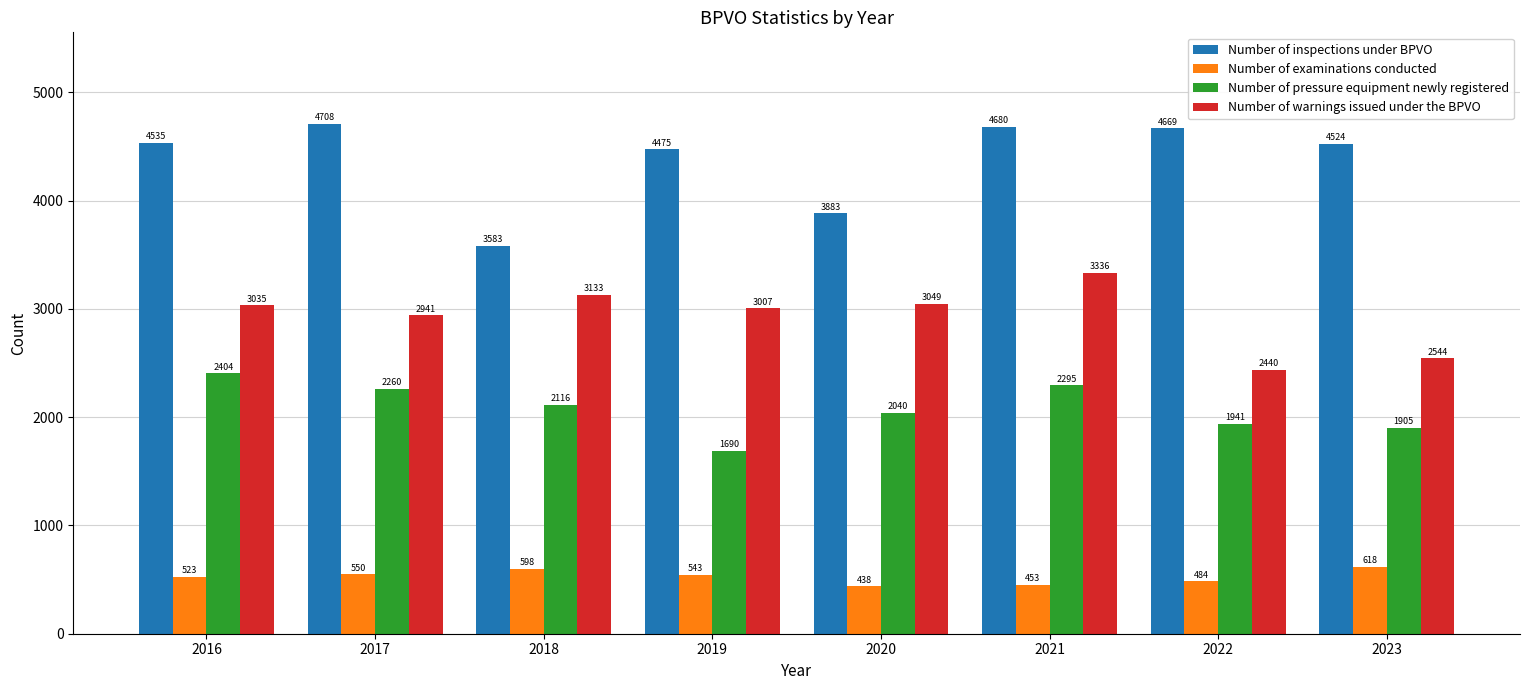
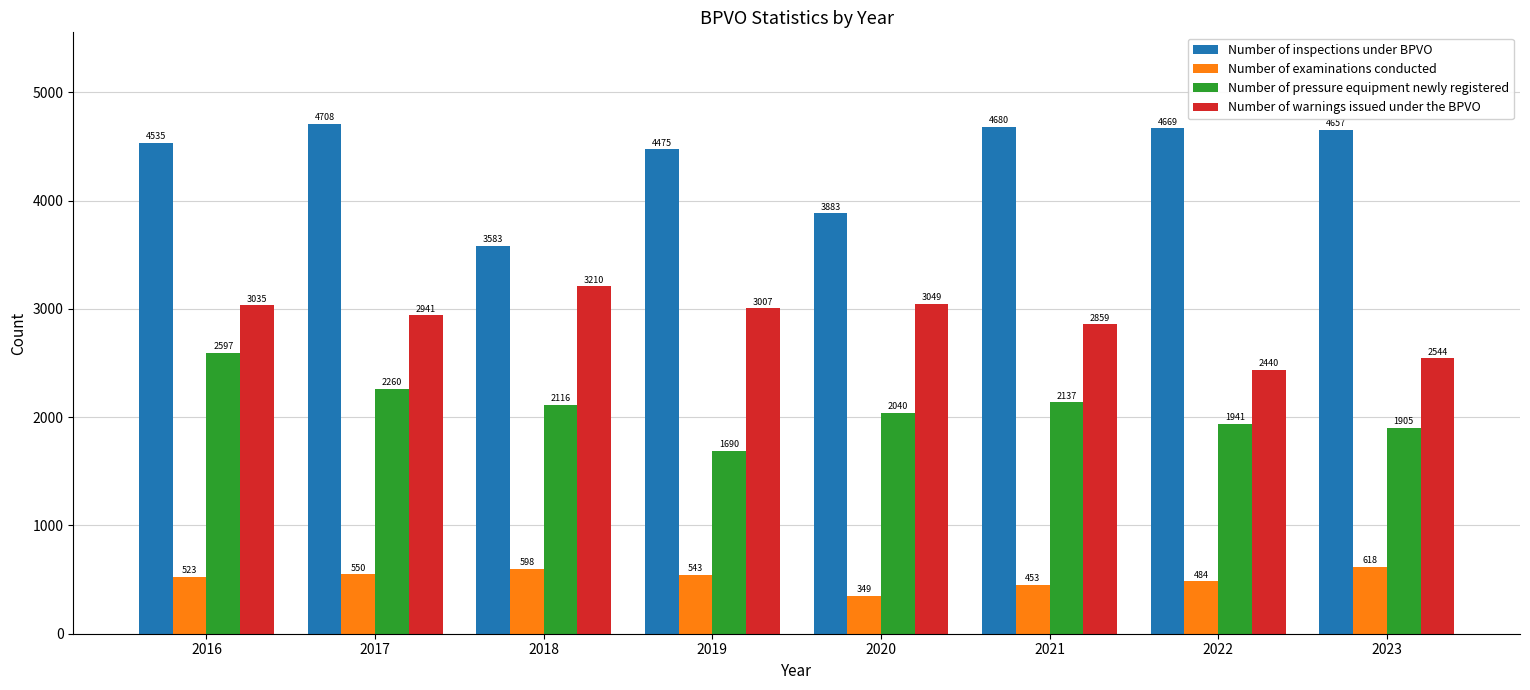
Number of pressure equipment newly registered, 2016: 2404 -> 2597
Number of warnings issued under the BPVO, 2018: 3133 -> 3210
Number of examinations conducted, 2020: 438 -> 349
Number of pressure equipment newly registered, 2021: 2295 -> 2137
Number of warnings issued under the BPVO, 2021: 3336 -> 2859
Number of inspections under BPVO, 2023: 4524 -> 4657
